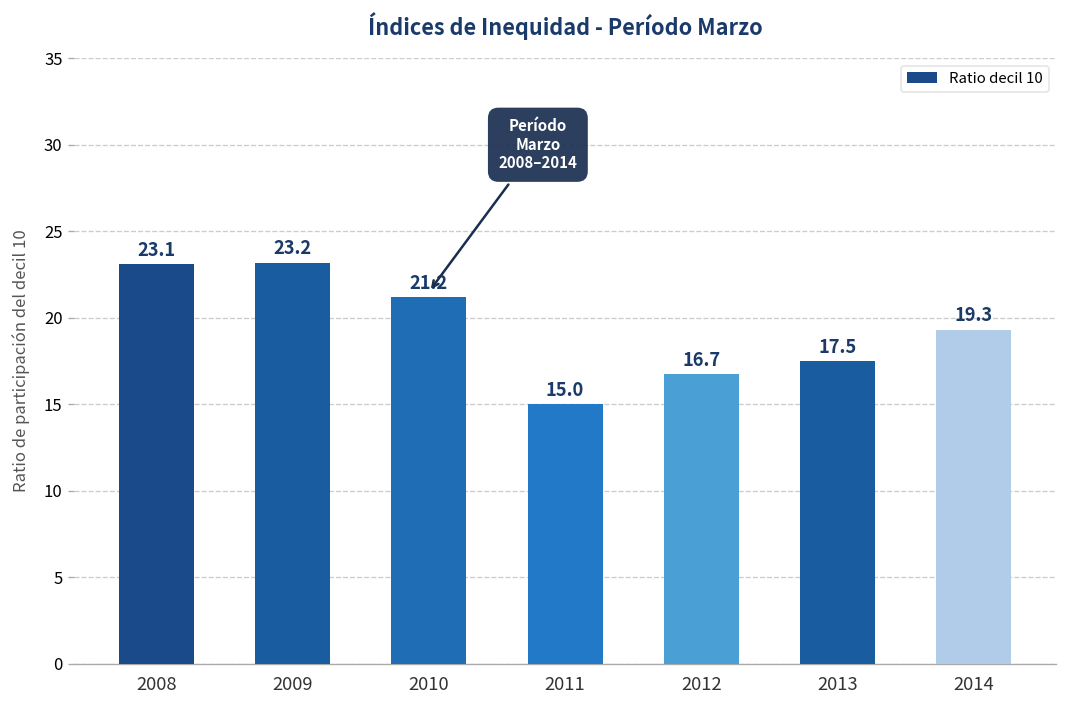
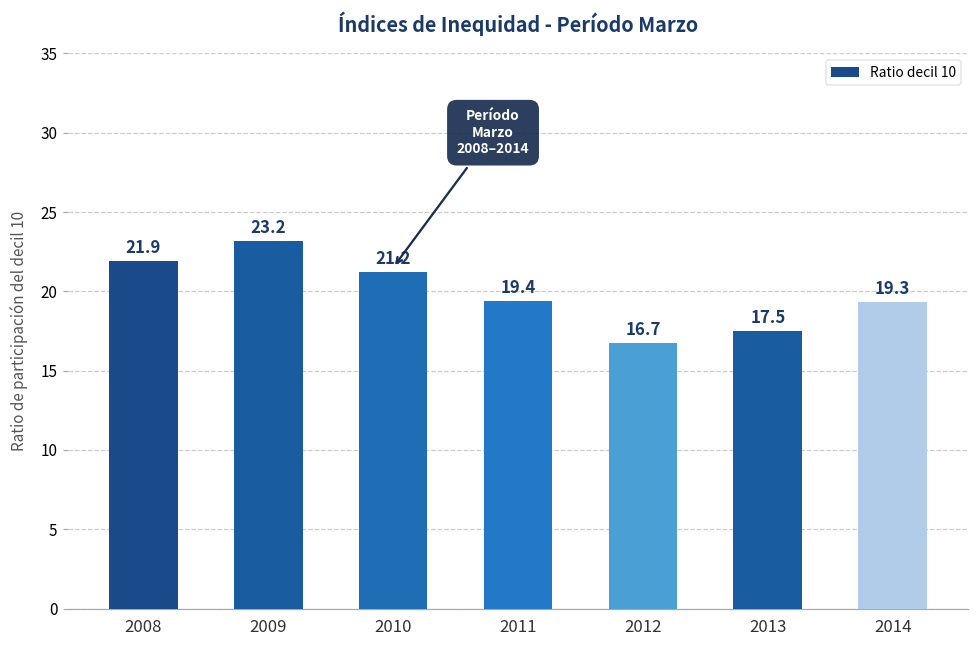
2008: 23.1 -> 21.9
2011: 15.0 -> 19.4
